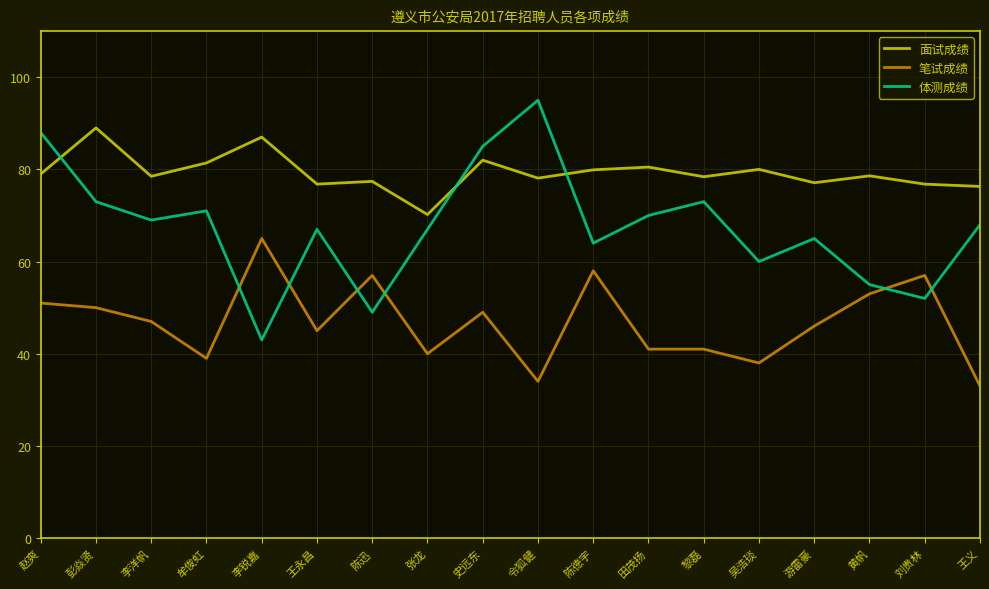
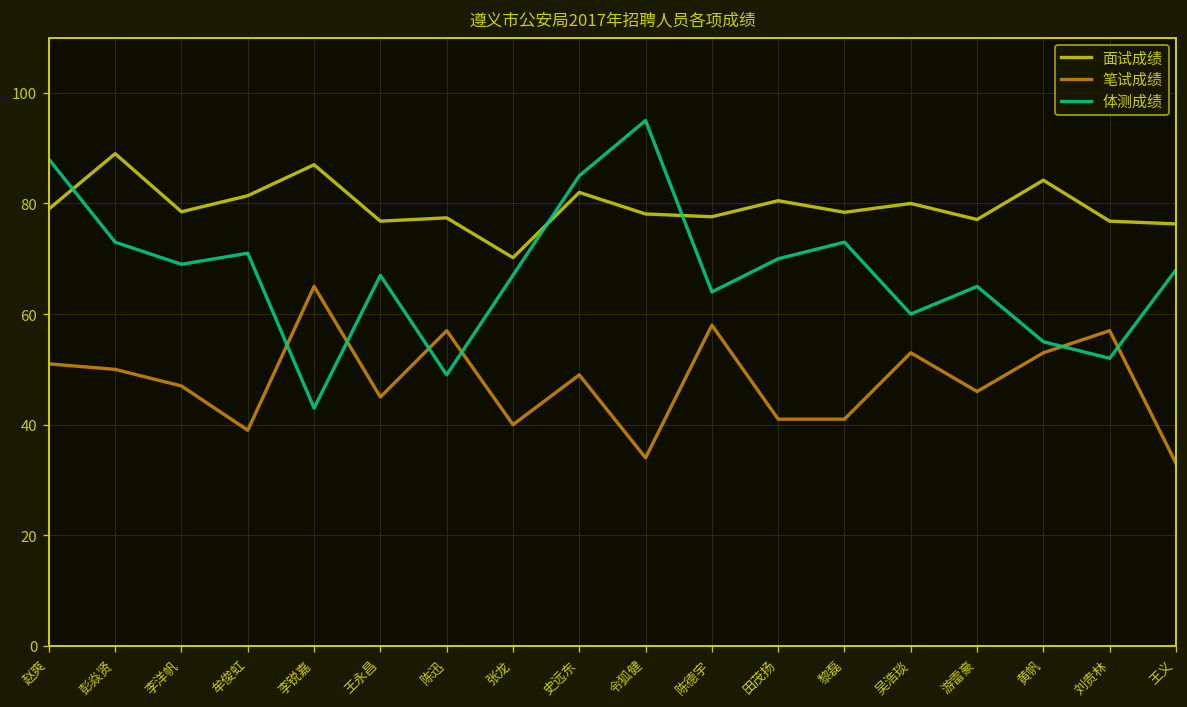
面试成绩, 陈德宇: 80 -> 78
笔试成绩, 吴浩琰: 38 -> 53
面试成绩, 黄帆: 79 -> 84
